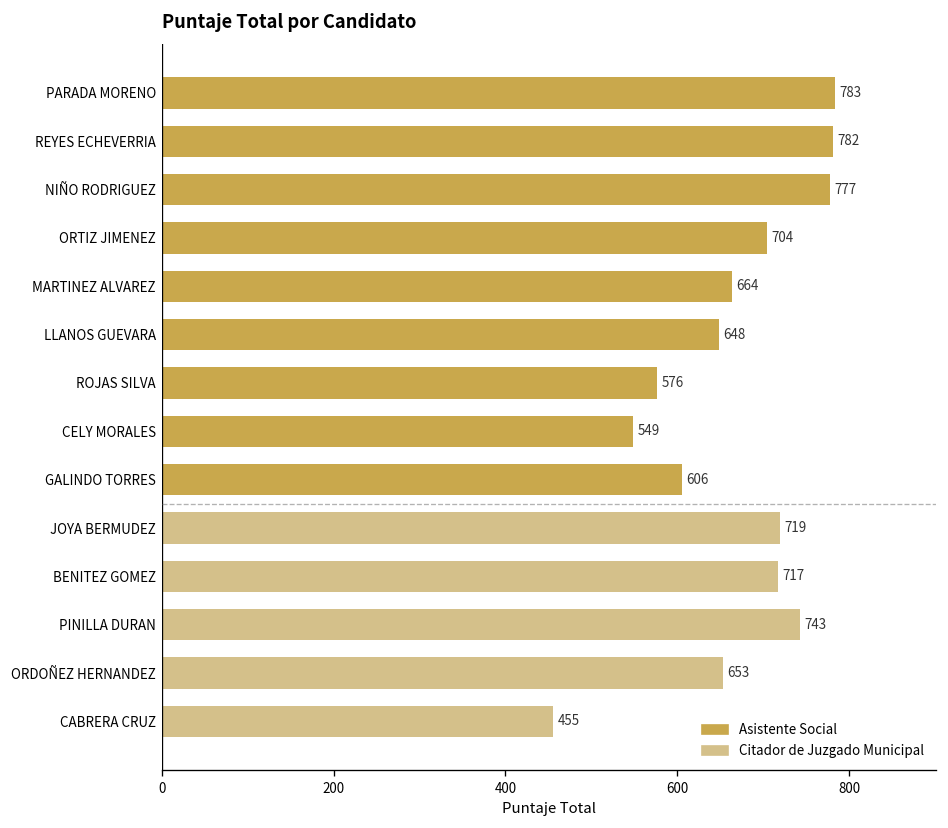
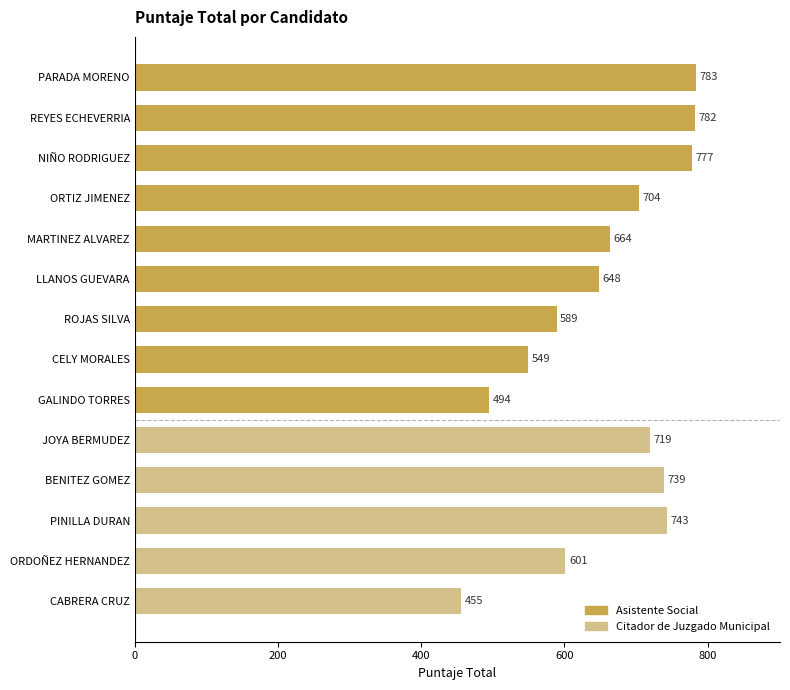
ROJAS SILVA: 576 -> 589
GALINDO TORRES: 606 -> 494
BENITEZ GOMEZ: 717 -> 739
ORDOÑEZ HERNANDEZ: 653 -> 601
